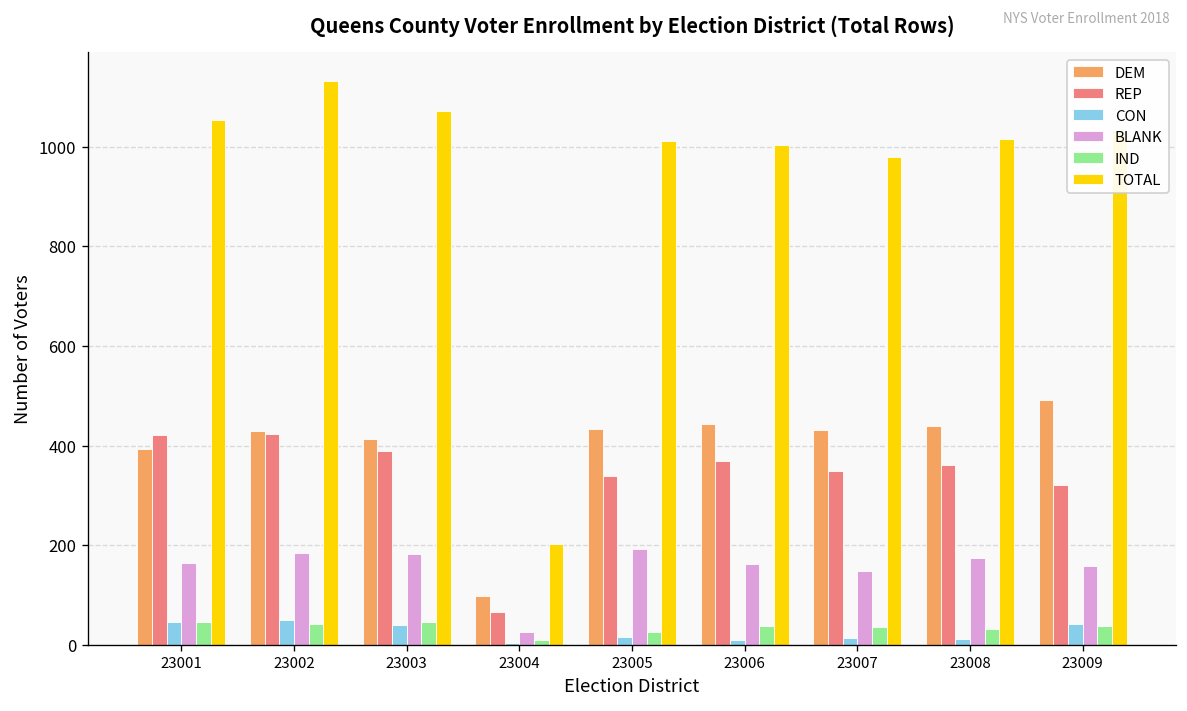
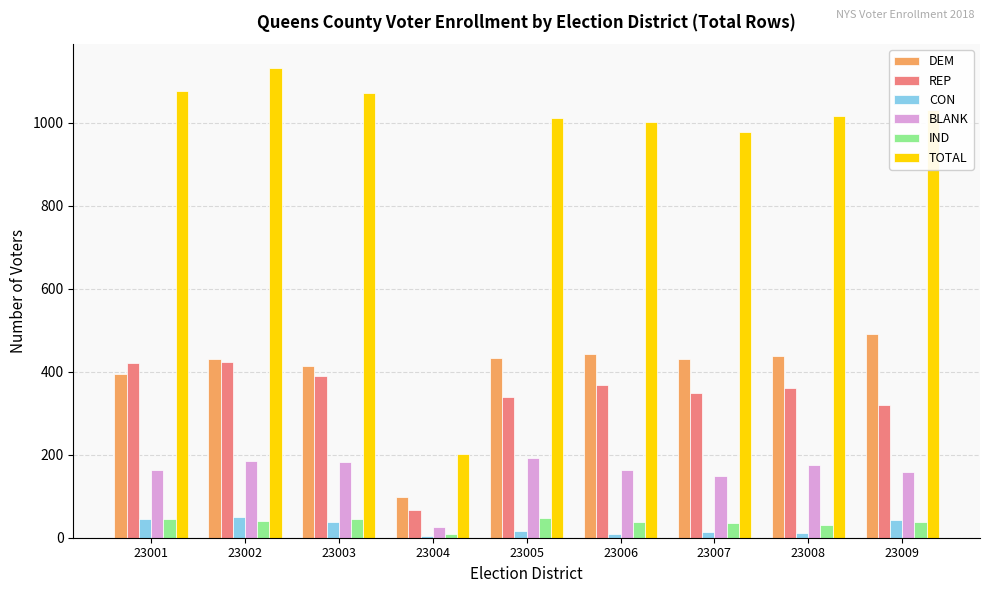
TOTAL, 23001: 1050 -> 1080
IND, 23005: 30 -> 50
